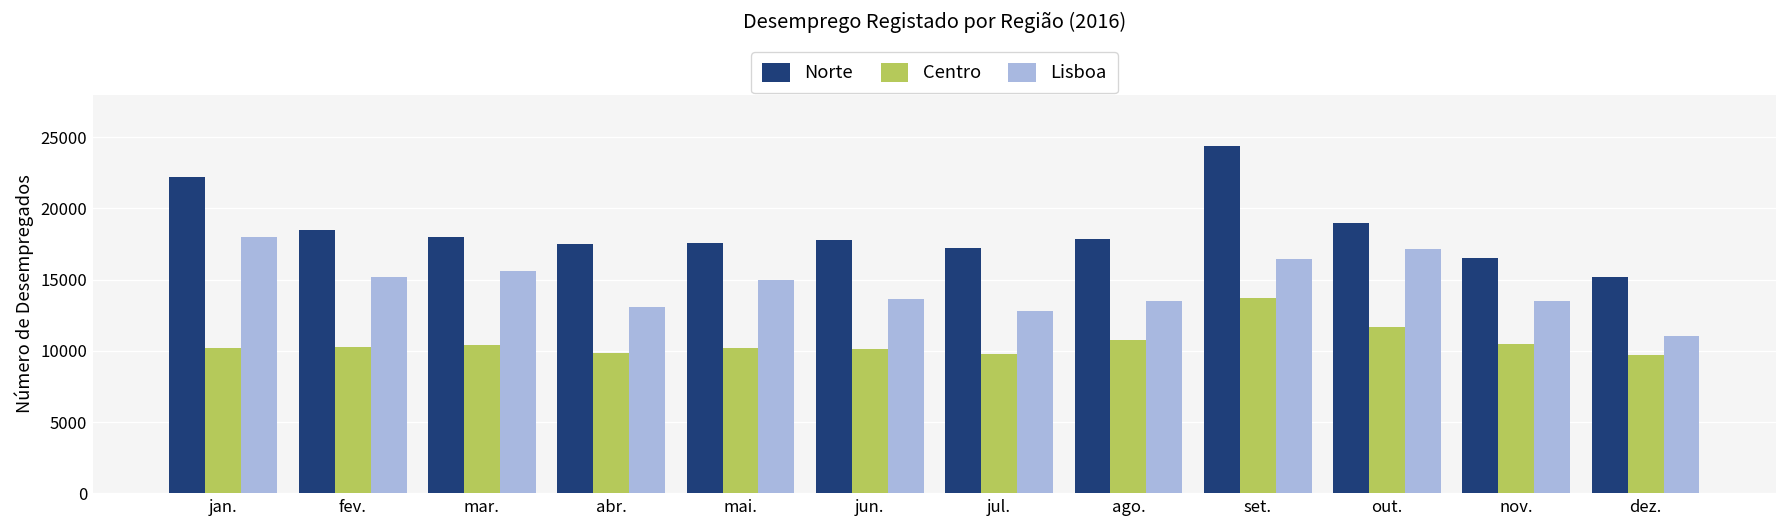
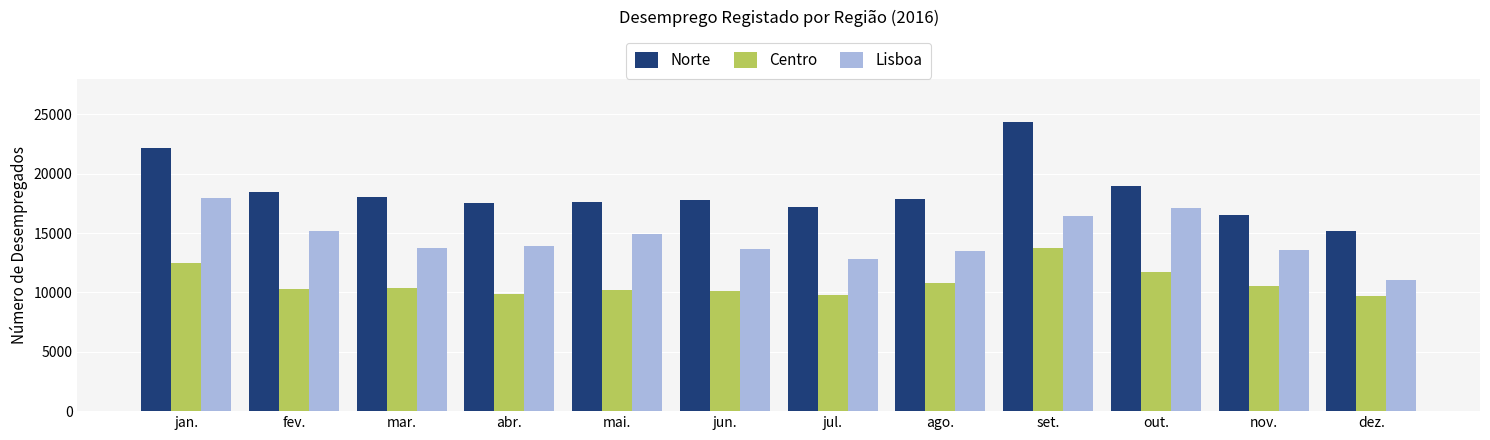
Centro, jan.: 10200 -> 12500
Lisboa, mar.: 15600 -> 13700
Lisboa, abr.: 13100 -> 13900
